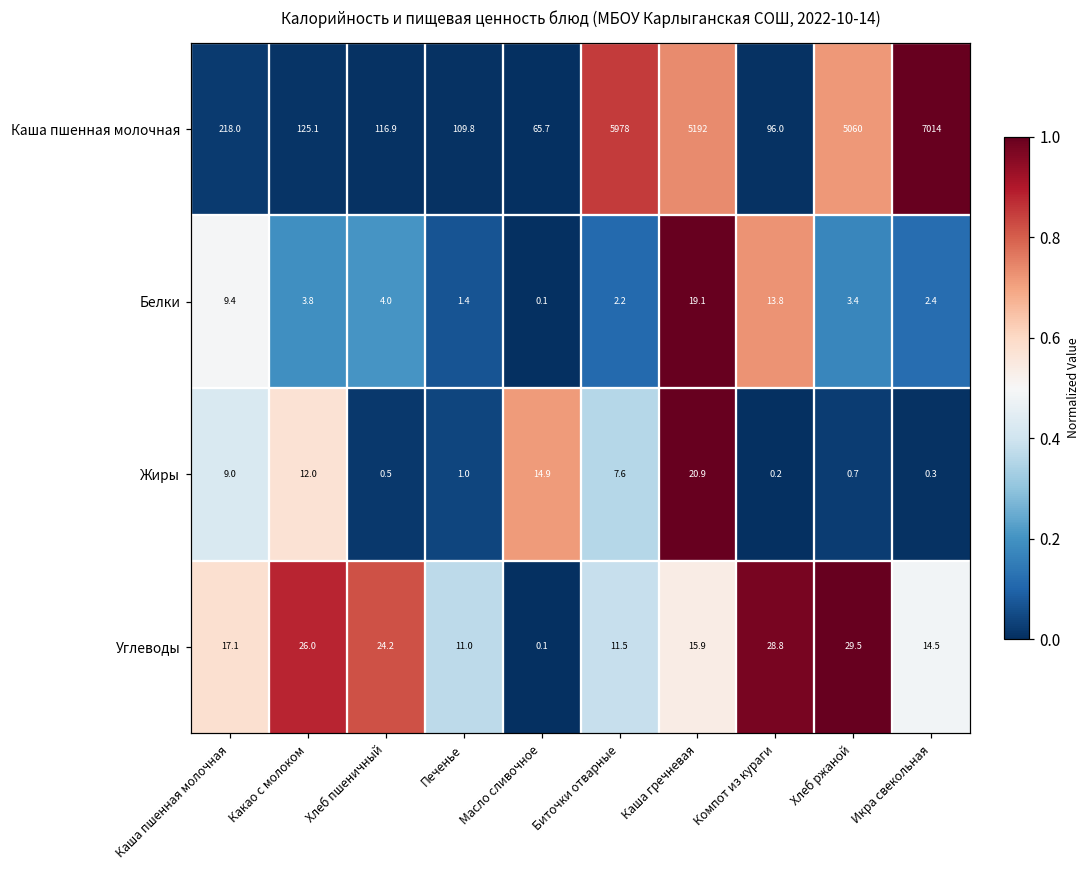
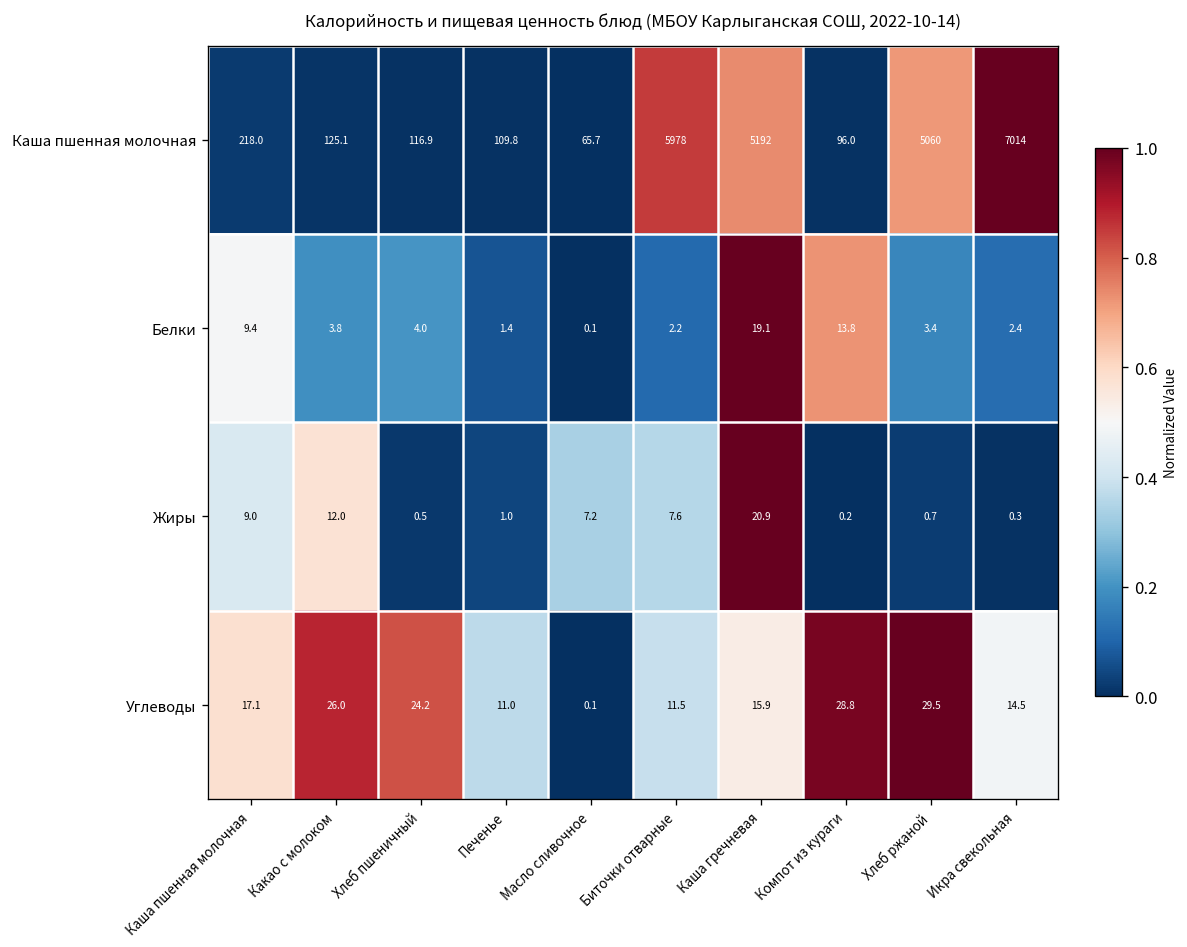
Жиры, Масло сливочное: 14.9 -> 7.2
